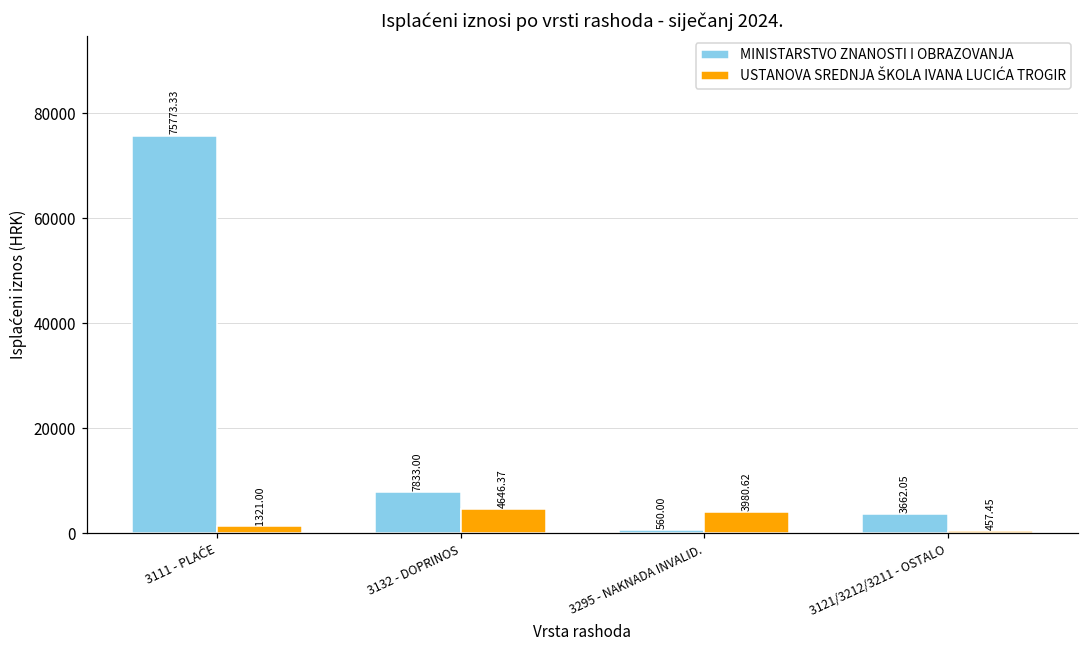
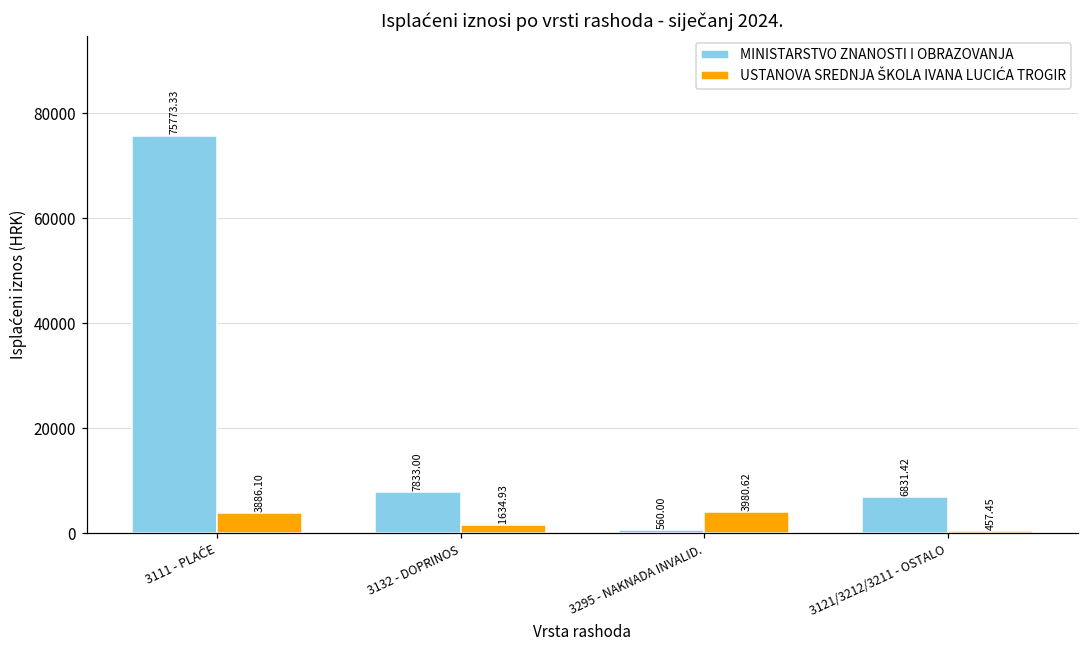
USTANOVA SREDNJA ŠKOLA IVANA LUCIĆA TROGIR, 3111 - PLAĆE: 1321.00 -> 3886.10
USTANOVA SREDNJA ŠKOLA IVANA LUCIĆA TROGIR, 3132 - DOPRINOS: 4646.37 -> 1634.93
MINISTARSTVO ZNANOSTI I OBRAZOVANJA, 3121/3212/3211 - OSTALO: 3662.05 -> 6831.42
